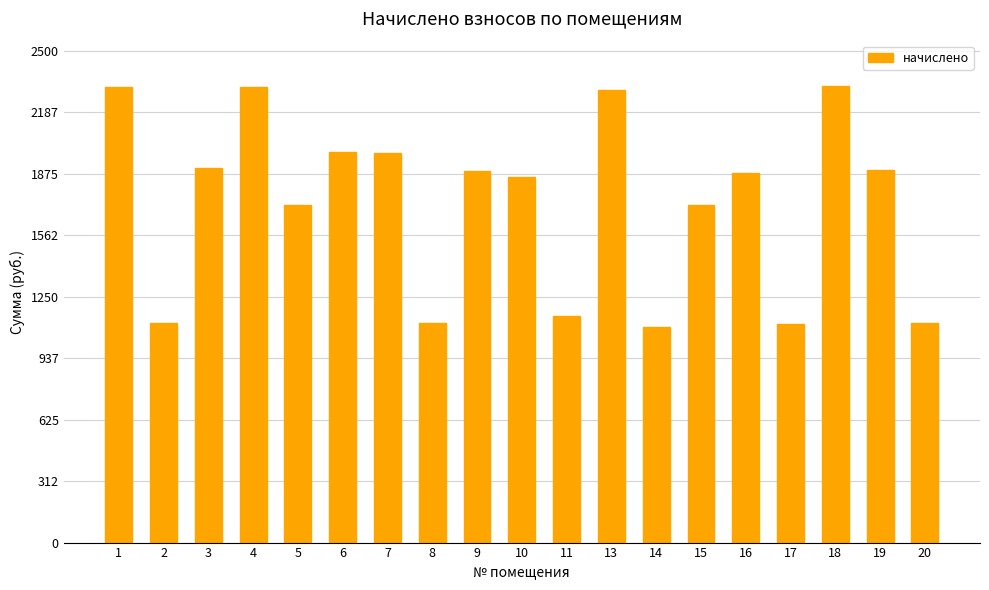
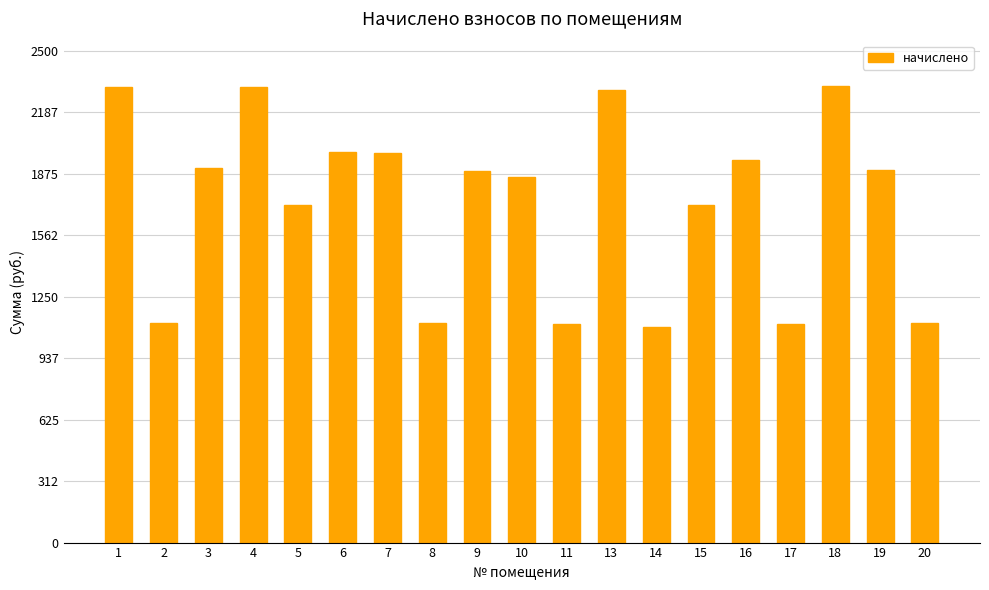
11: 1150 -> 1110
16: 1880 -> 1950
